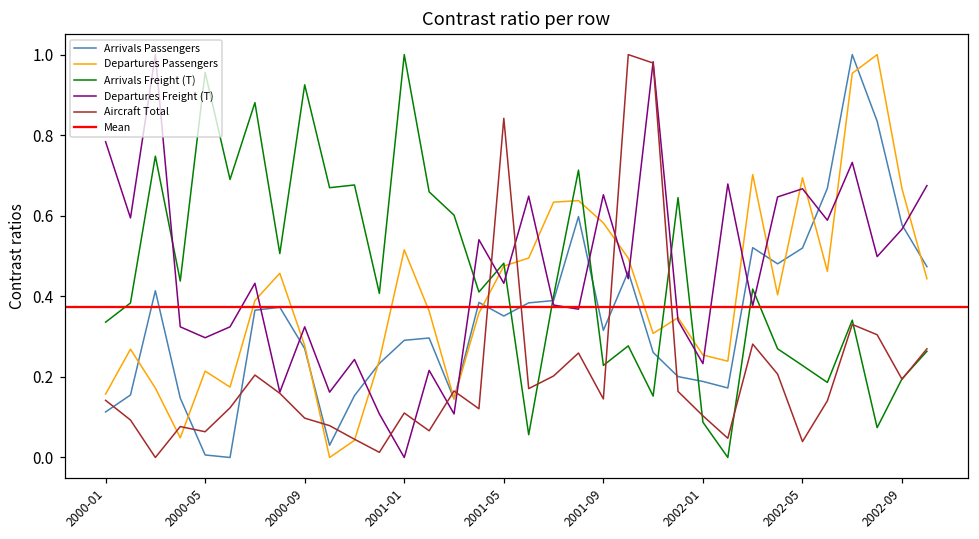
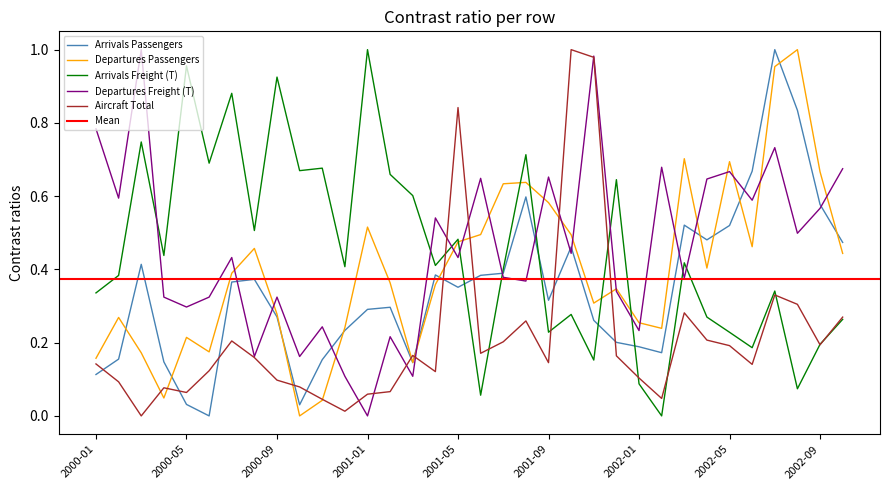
Arrivals Passengers, 2000-05: 0.01 -> 0.03
Aircraft Total, 2001-01: 0.11 -> 0.06
Aircraft Total, 2002-05: 0.04 -> 0.19
